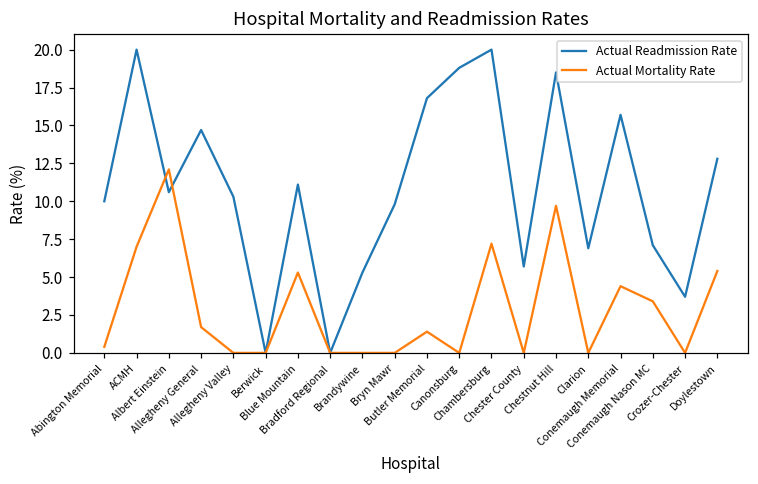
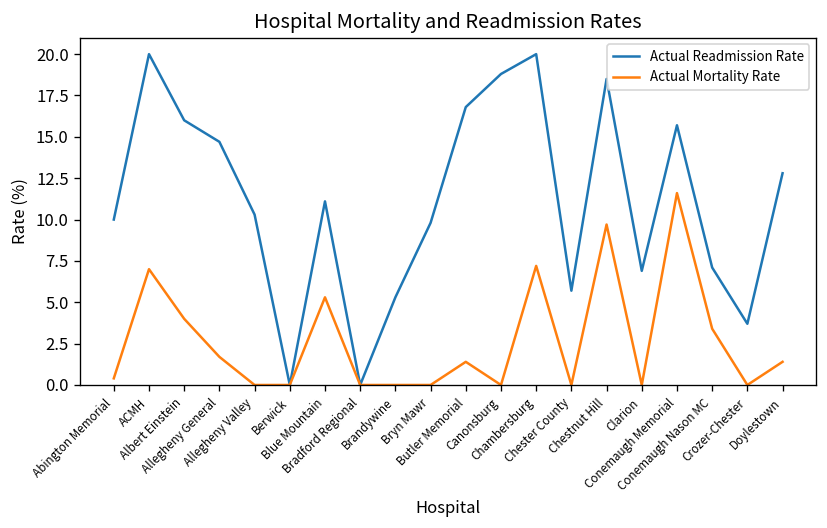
Actual Readmission Rate, Albert Einstein: 10.6 -> 16.0
Actual Mortality Rate, Albert Einstein: 12.1 -> 4.0
Actual Mortality Rate, Conemaugh Memorial: 4.4 -> 11.6
Actual Mortality Rate, Doylestown: 5.4 -> 1.4
